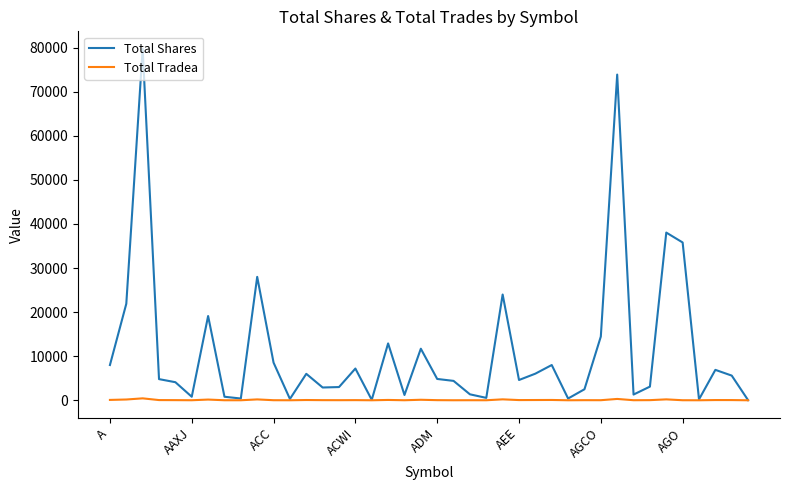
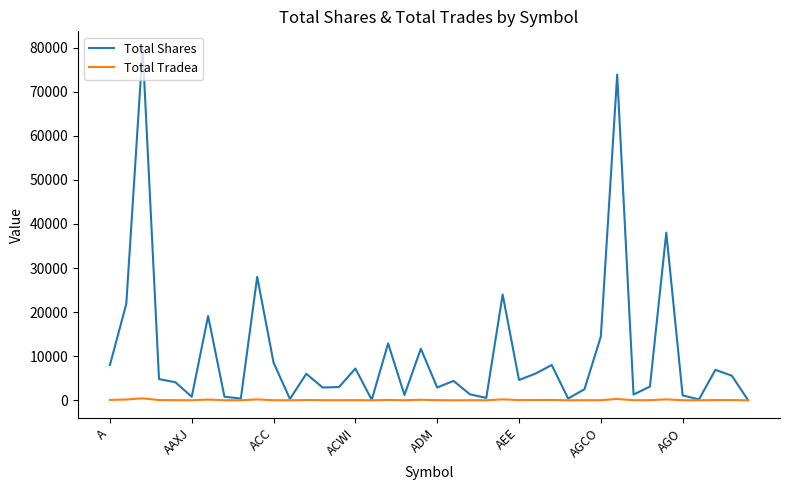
Total Shares, ADM: 5000 -> 3000
Total Shares, AGO: 36000 -> 1000
